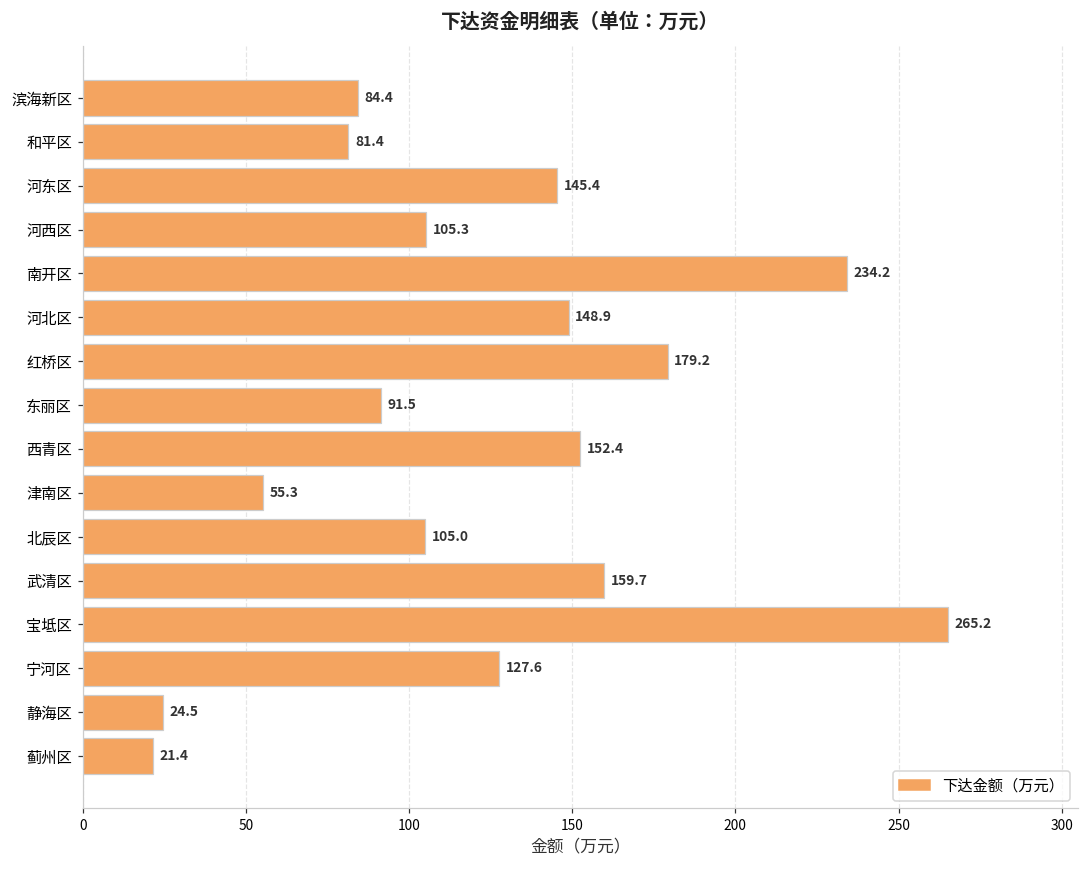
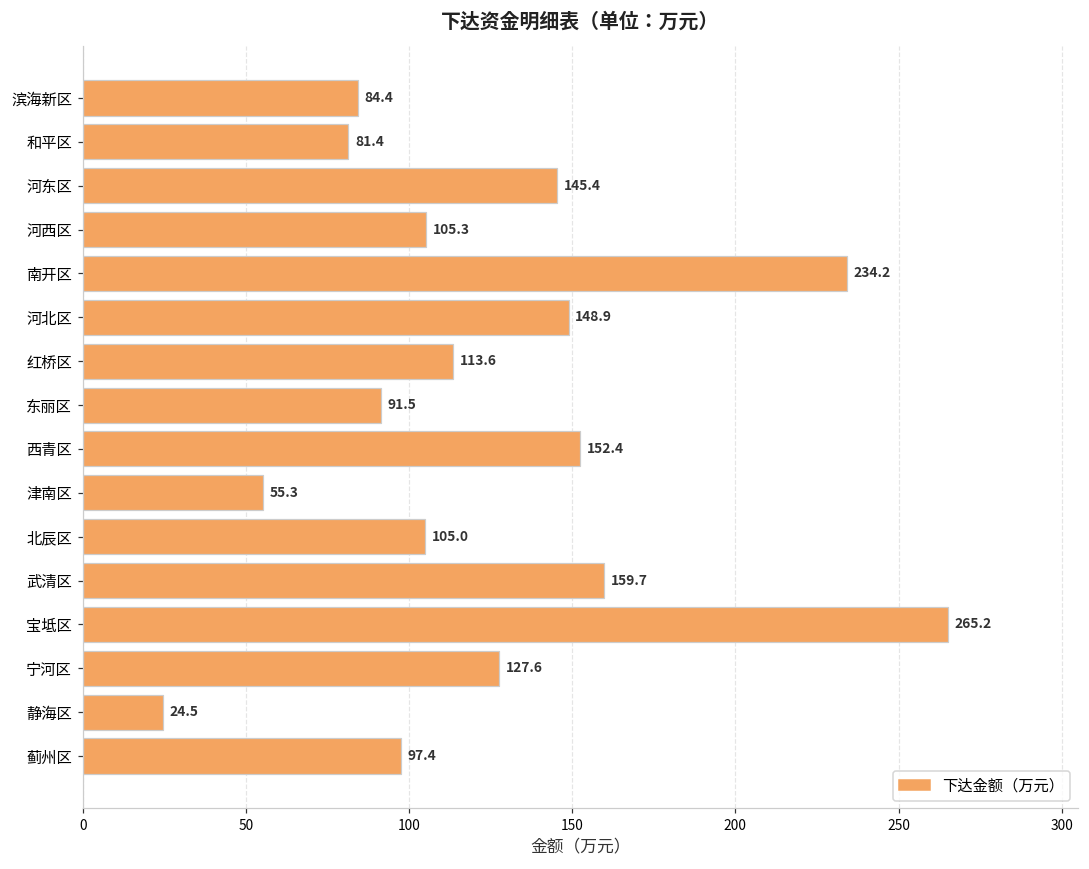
红桥区: 179.2 -> 113.6
蓟州区: 21.4 -> 97.4
